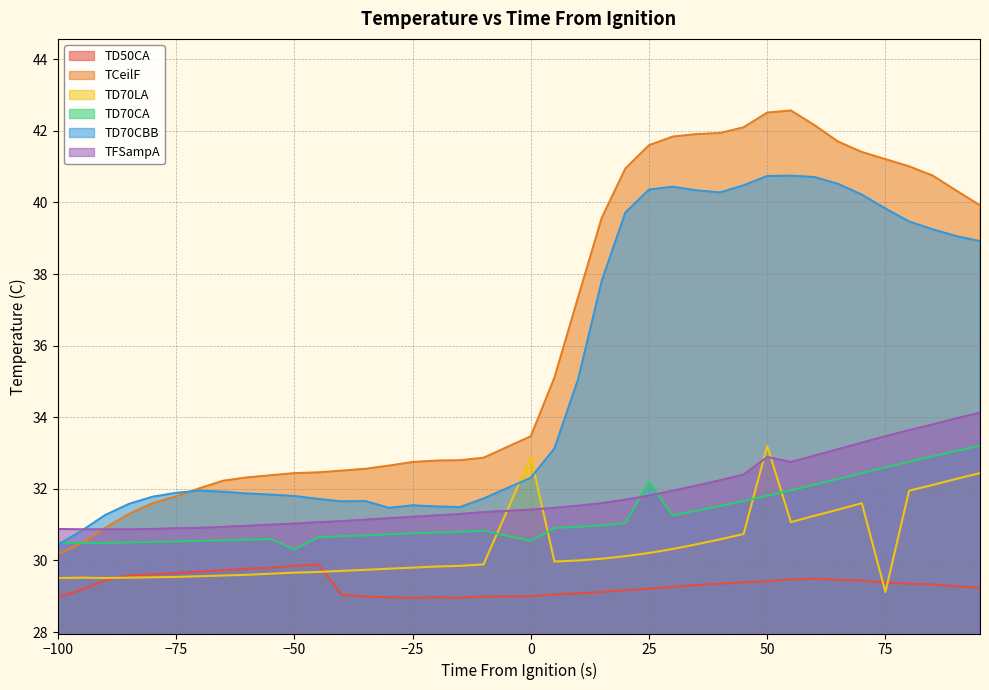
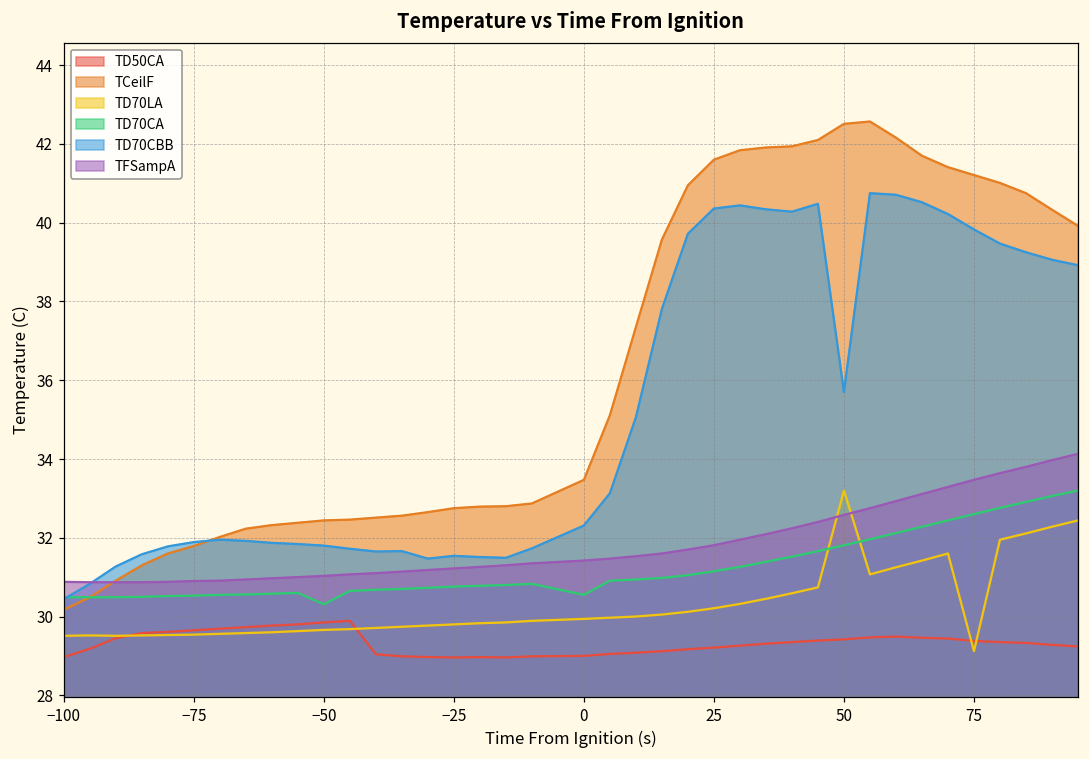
TD70LA, 0: 32.9 -> 29.9
TD70CA, 25: 32.2 -> 31.2
TD70CBB, 50: 40.7 -> 35.7
TFSampA, 50: 32.9 -> 32.6
